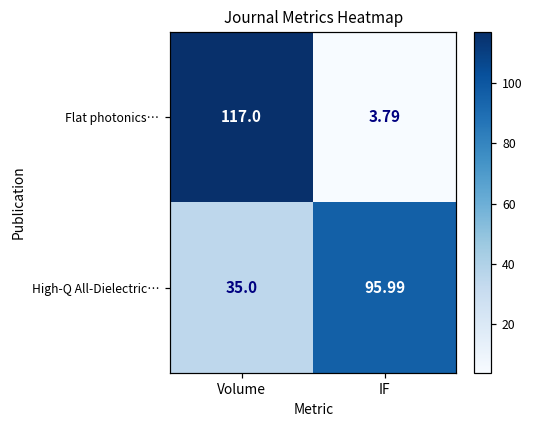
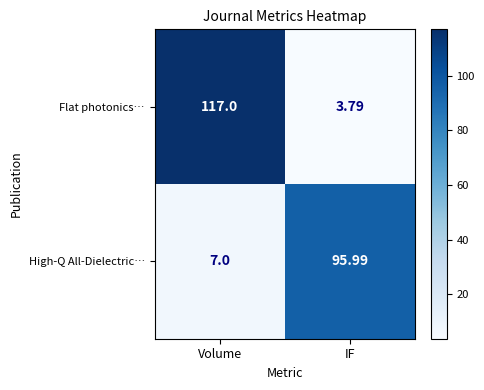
High-Q All-Dielectric…, Volume: 35.0 -> 7.0
